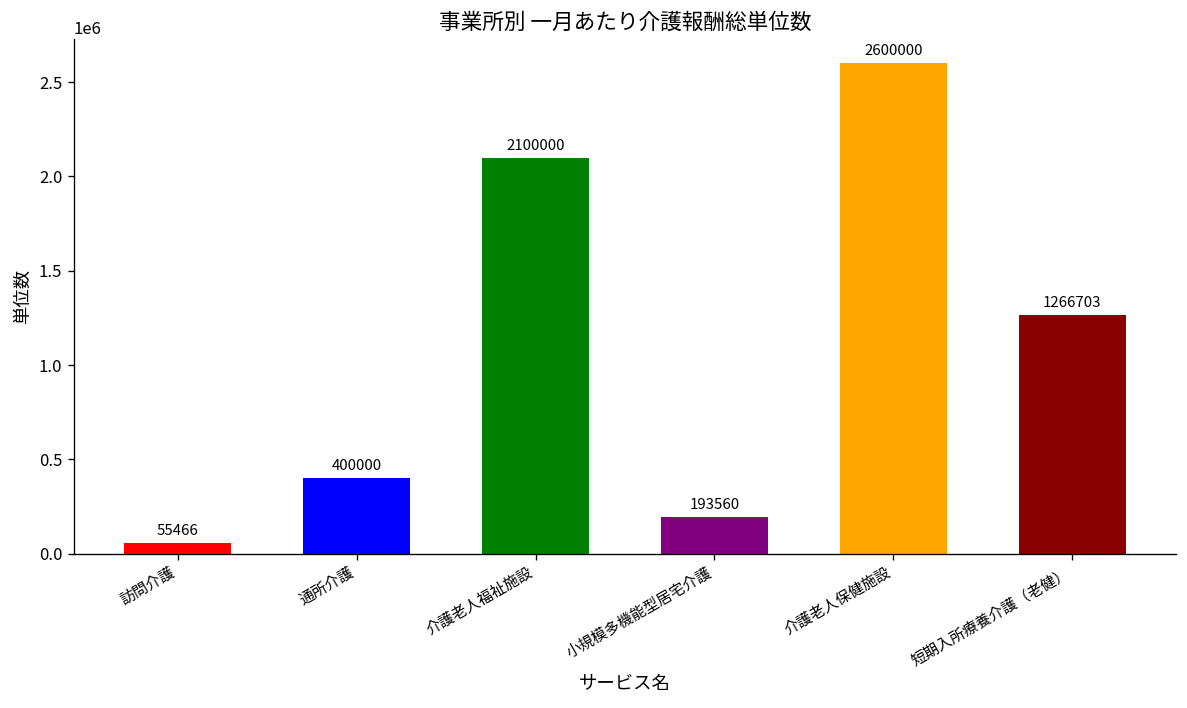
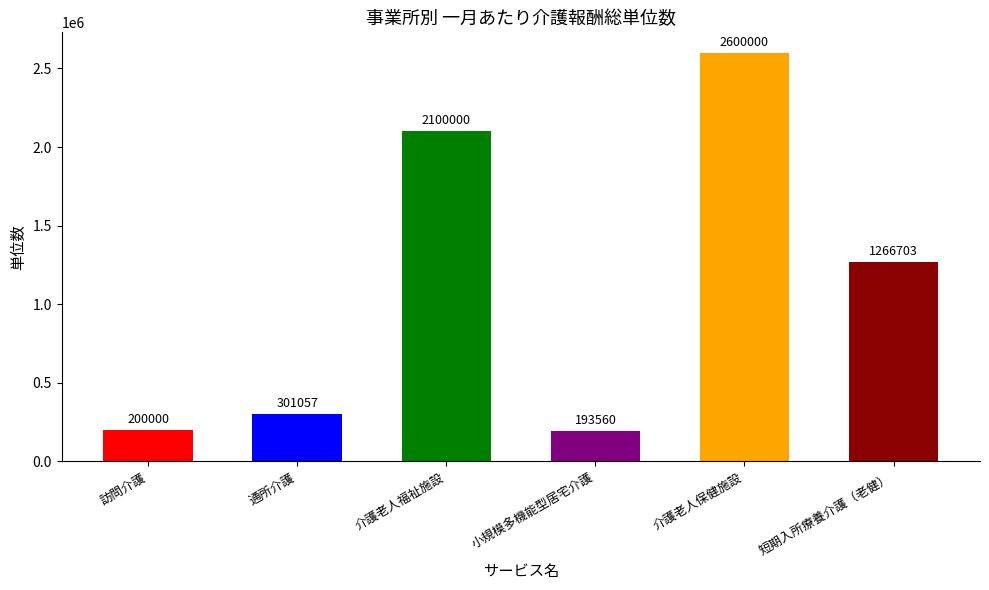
訪問介護: 55466 -> 200000
通所介護: 400000 -> 301057
